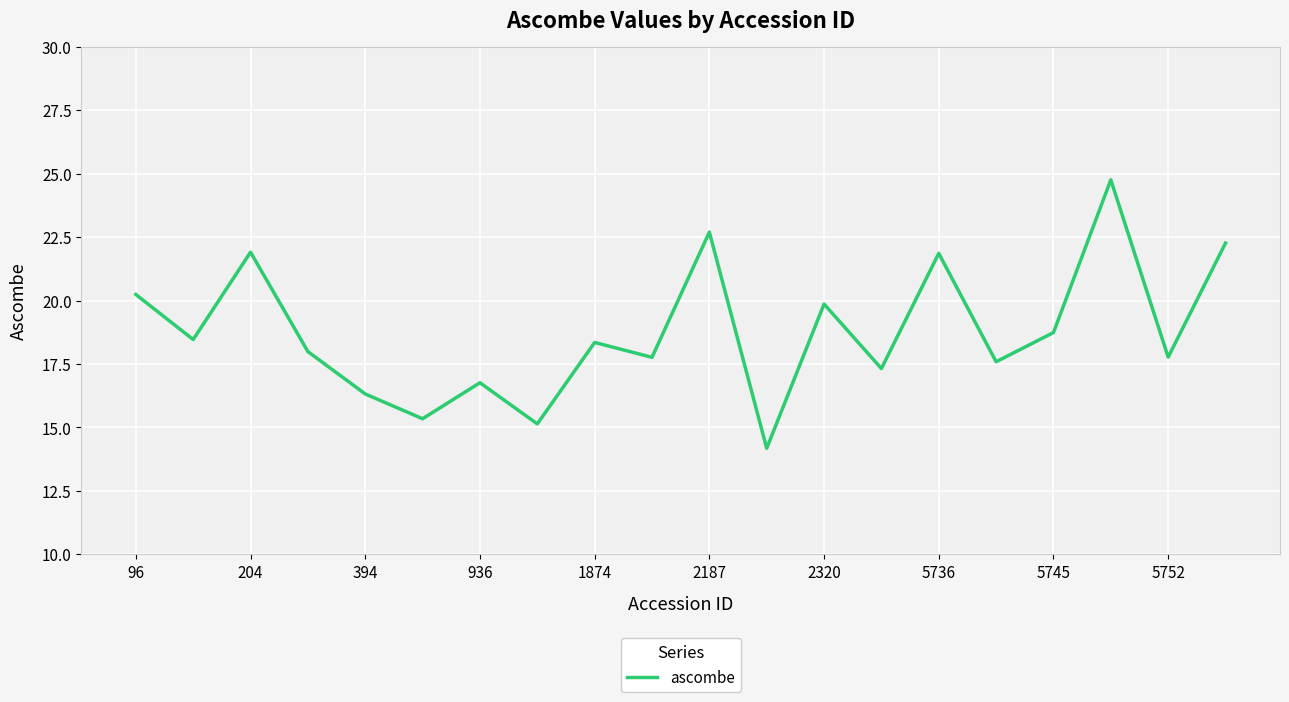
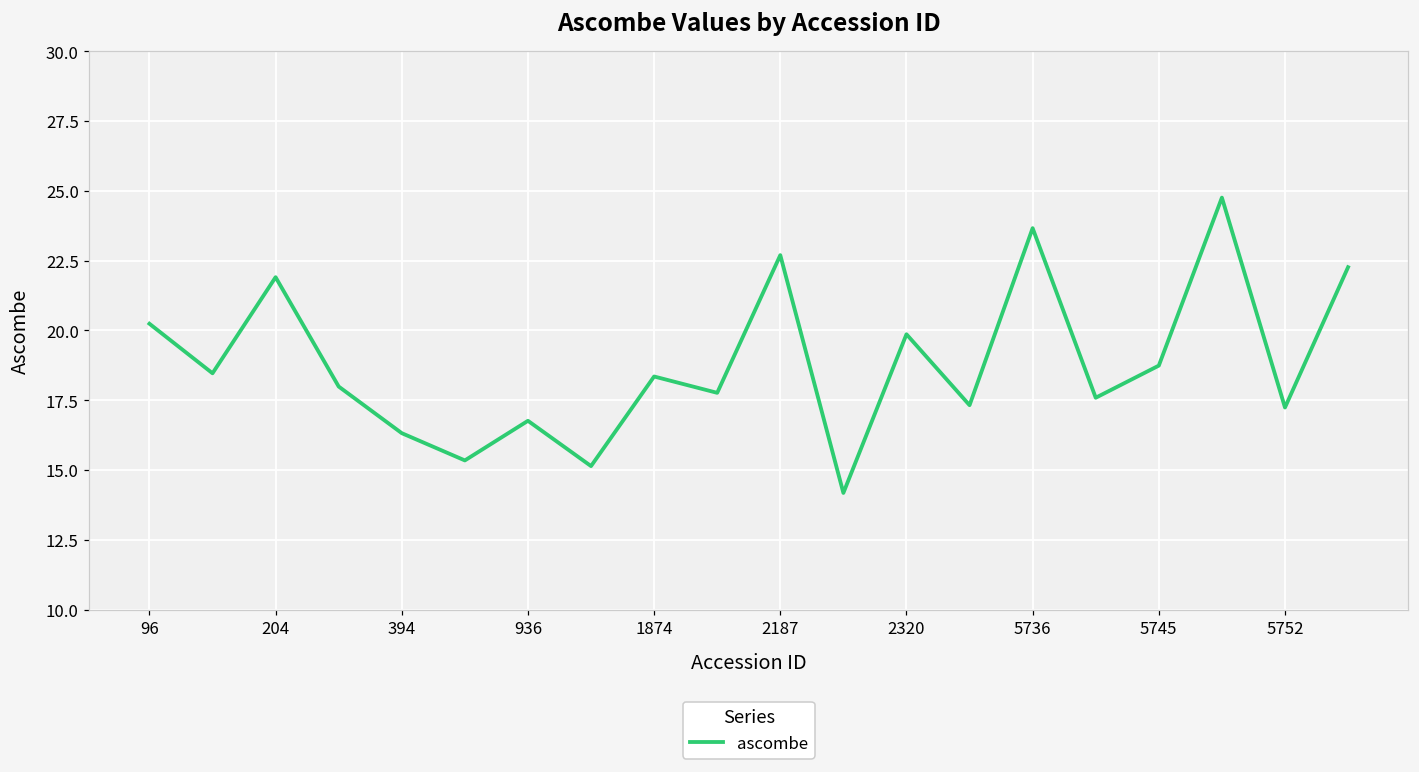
5736: 21.9 -> 23.7
5752: 17.8 -> 17.2
